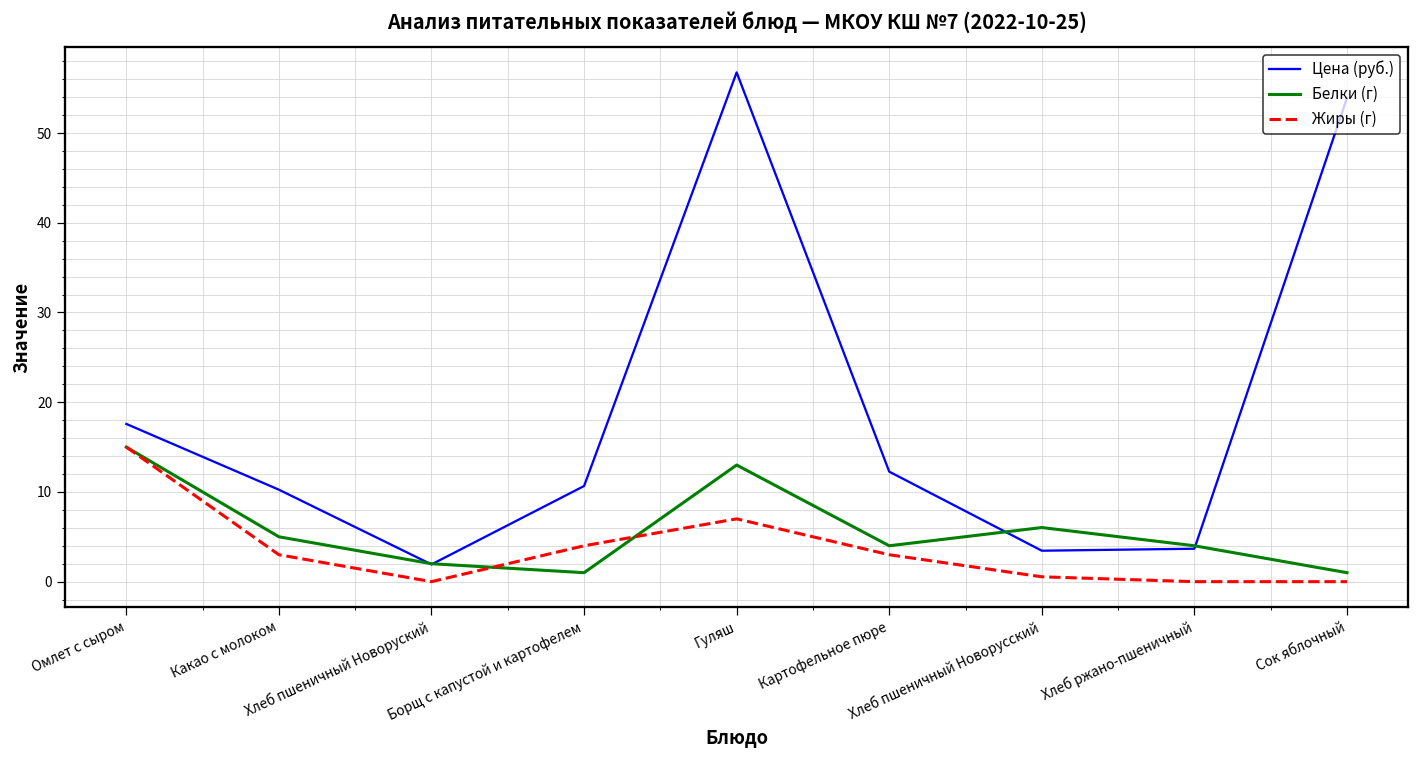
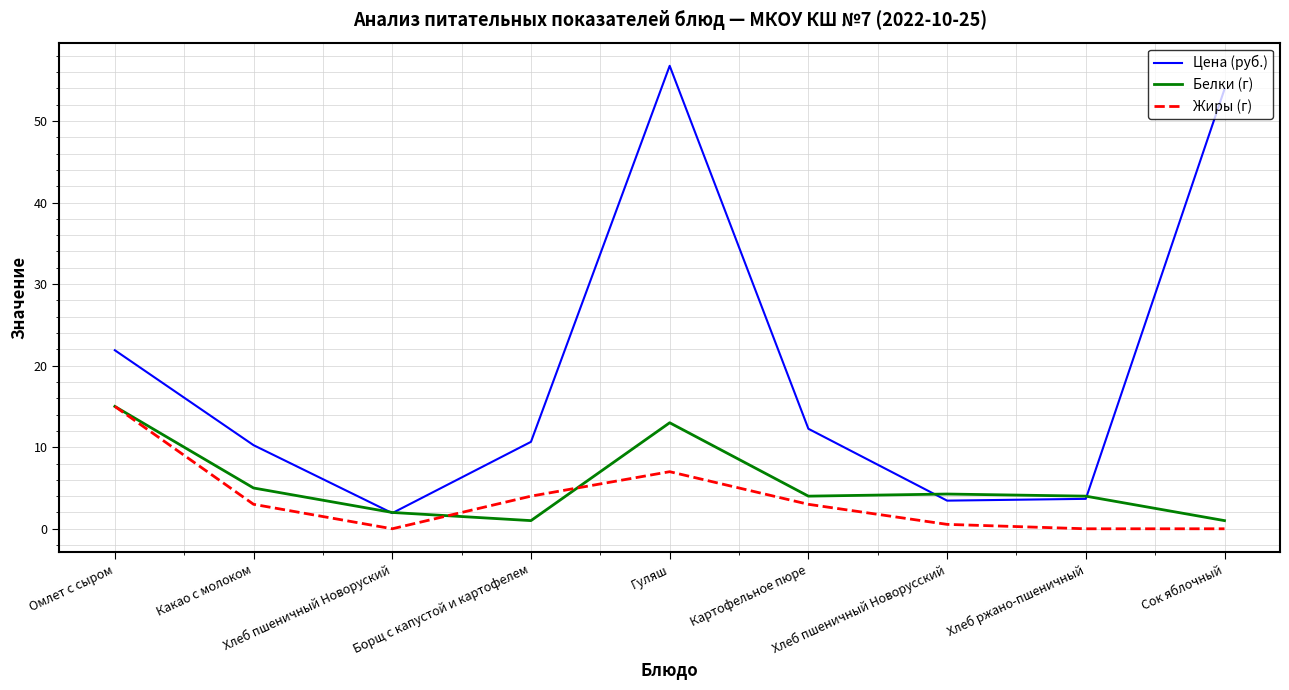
Цена (руб.), Омлет с сыром: 18 -> 22
Белки (г), Хлеб пшеничный Новорусский: 6 -> 4
